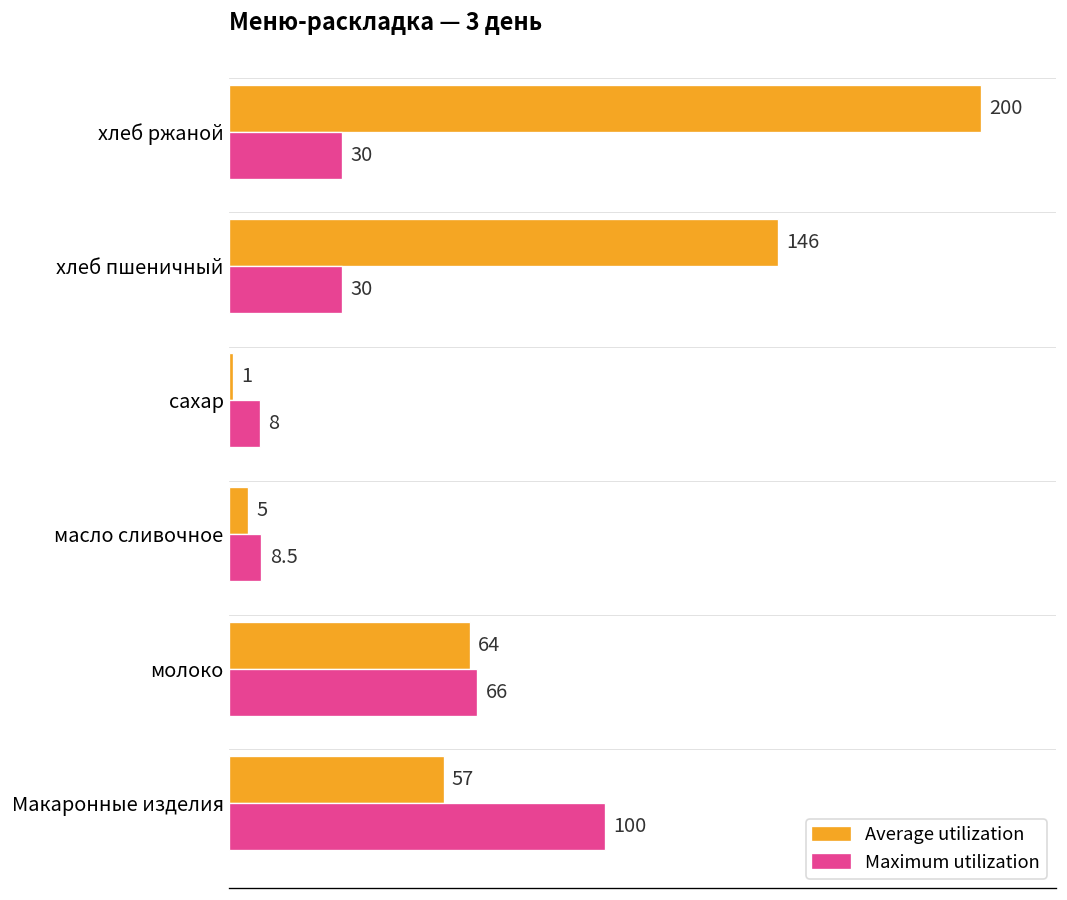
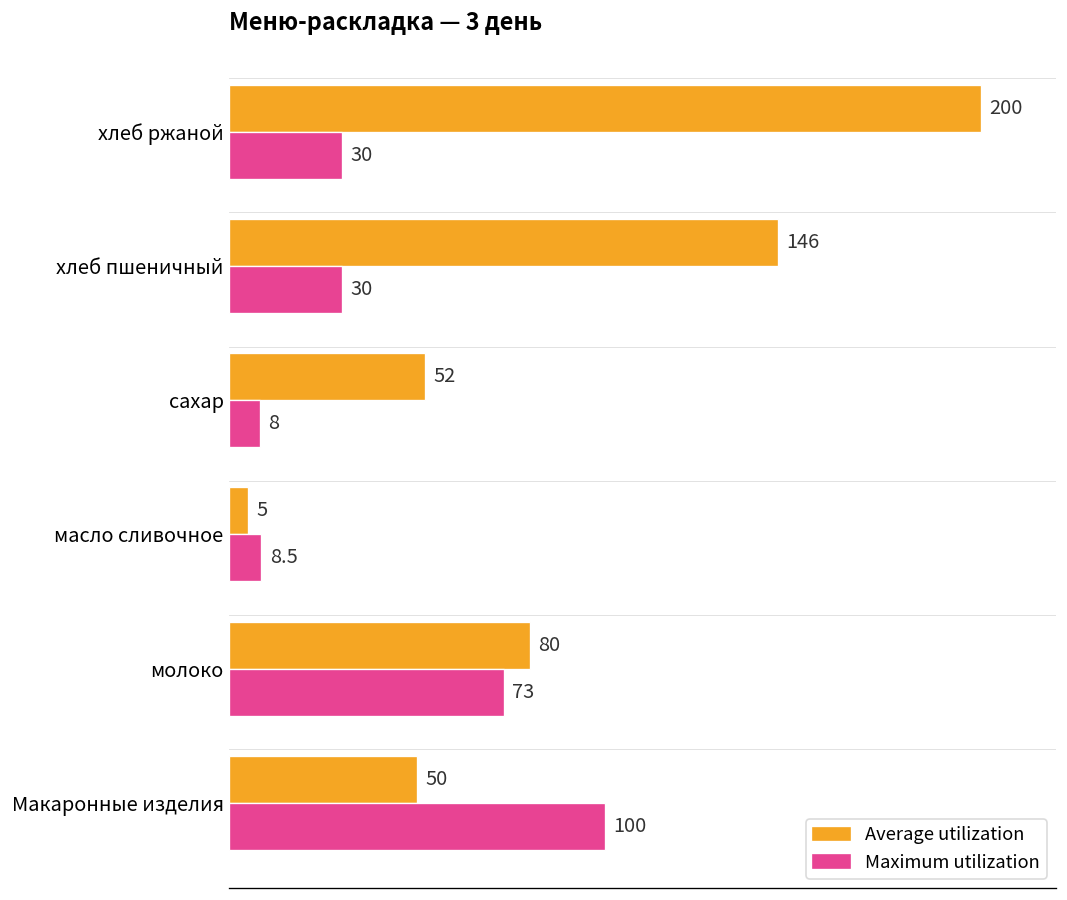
Average utilization, сахар: 1 -> 52
Average utilization, молоко: 64 -> 80
Maximum utilization, молоко: 66 -> 73
Average utilization, Макаронные изделия: 57 -> 50
